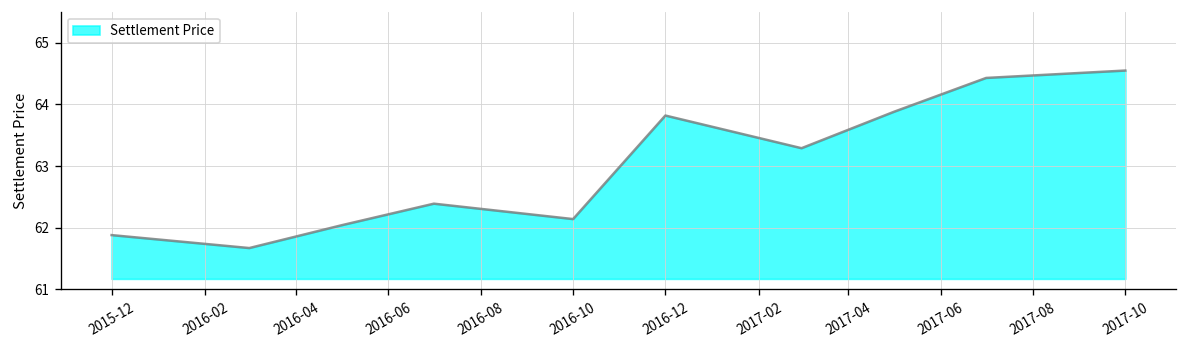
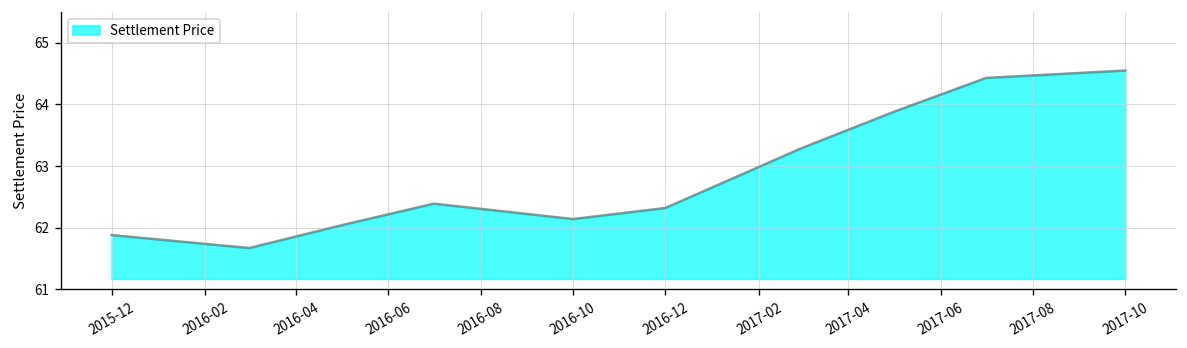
2016-12: 63.8 -> 62.3
